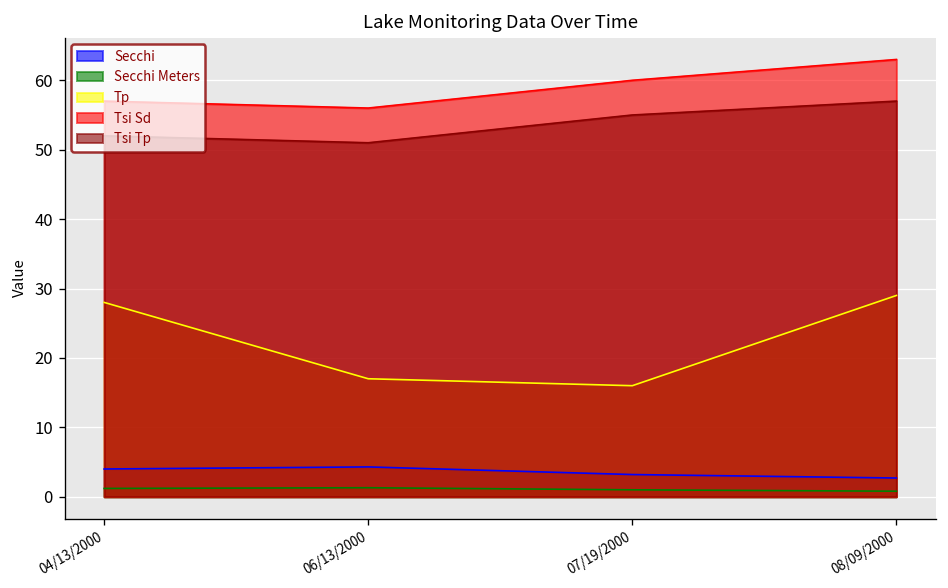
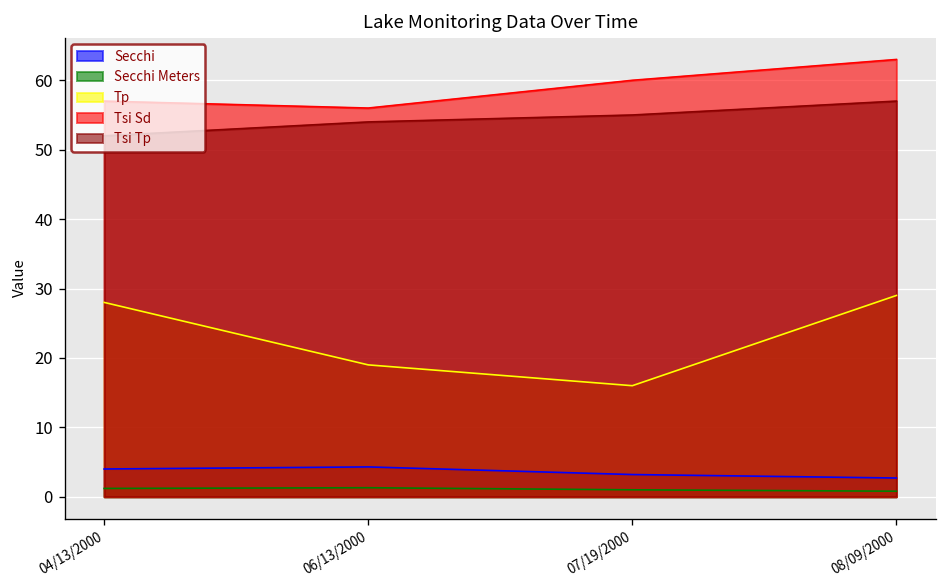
Tp, 06/13/2000: 17 -> 19
Tsi Tp, 06/13/2000: 51 -> 54
